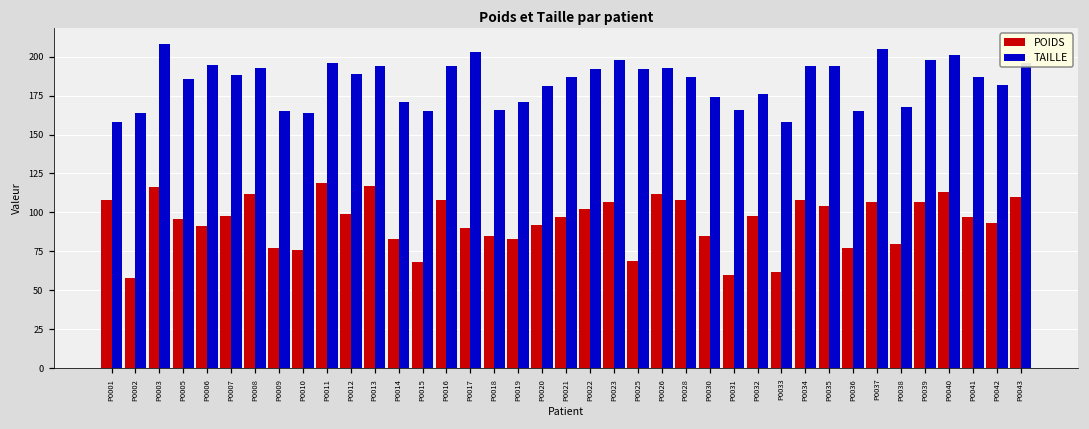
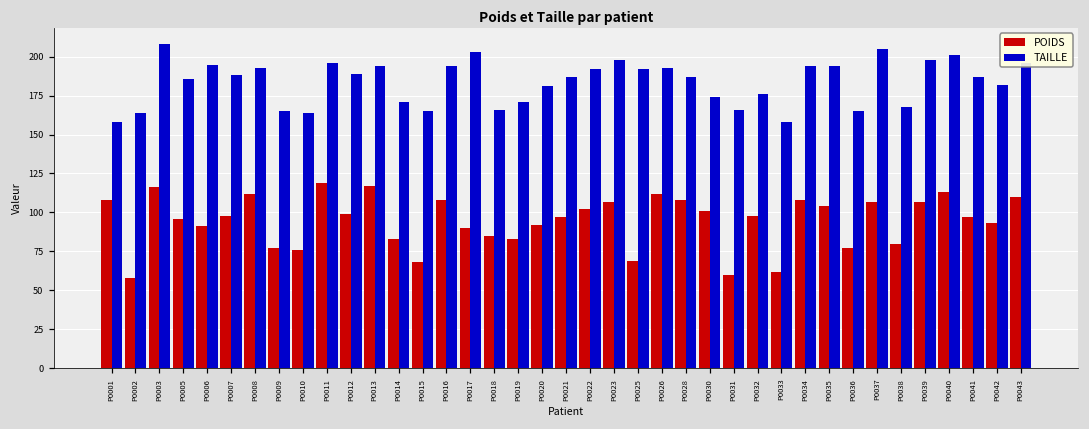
POIDS, P0030: 85 -> 101
